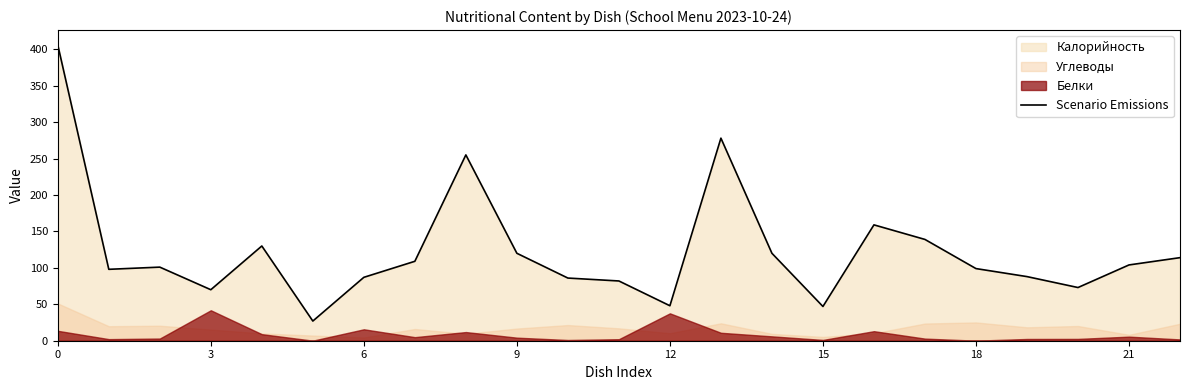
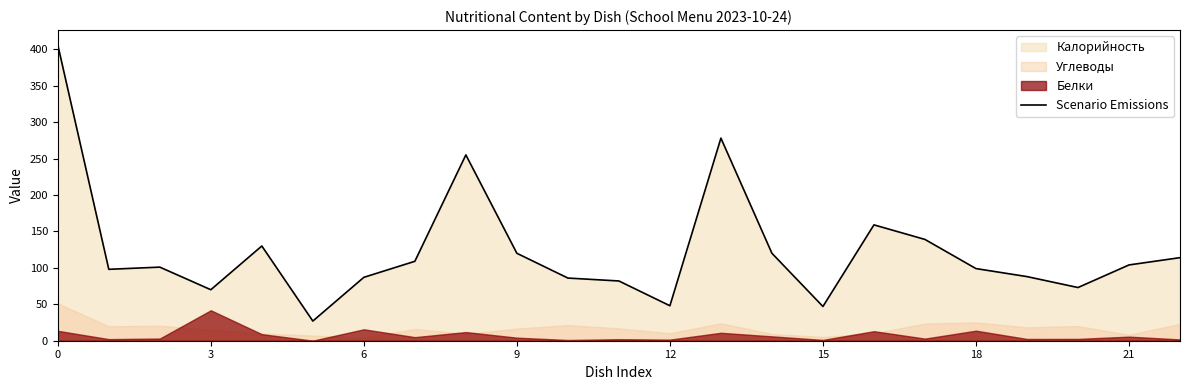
Белки, 12: 40 -> 0
Белки, 18: 0 -> 10
